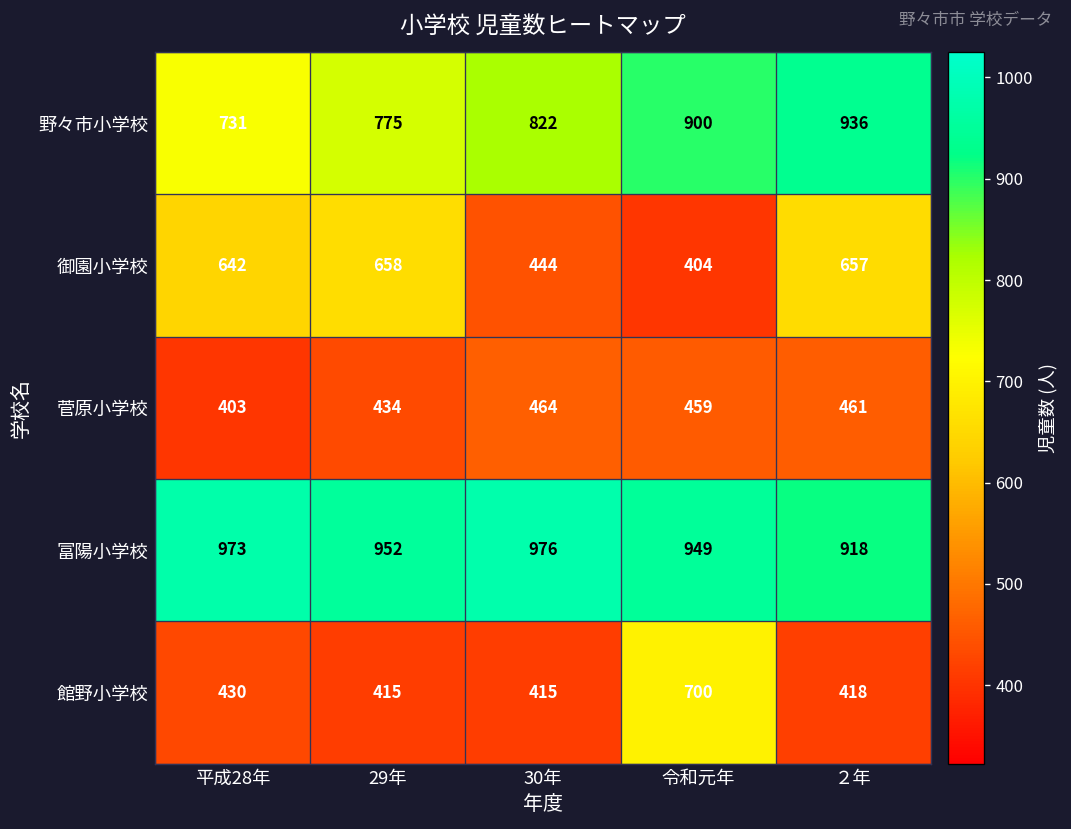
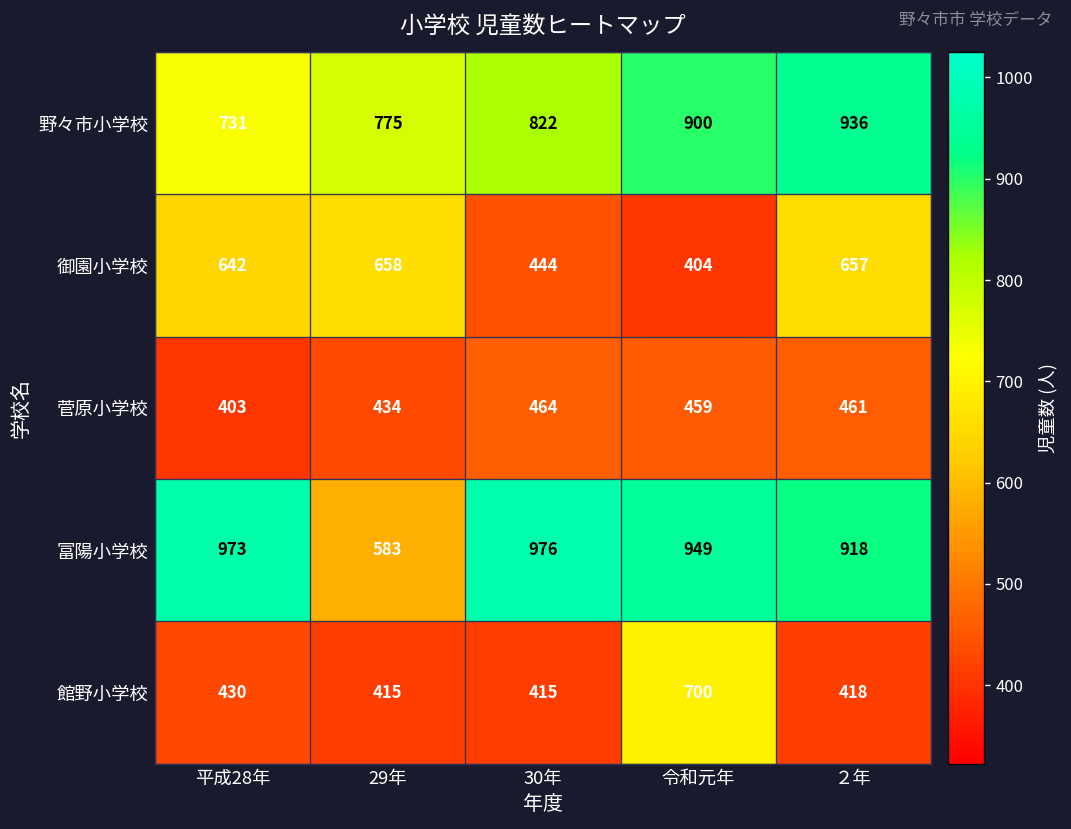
富陽小学校, 29年: 952 -> 583
